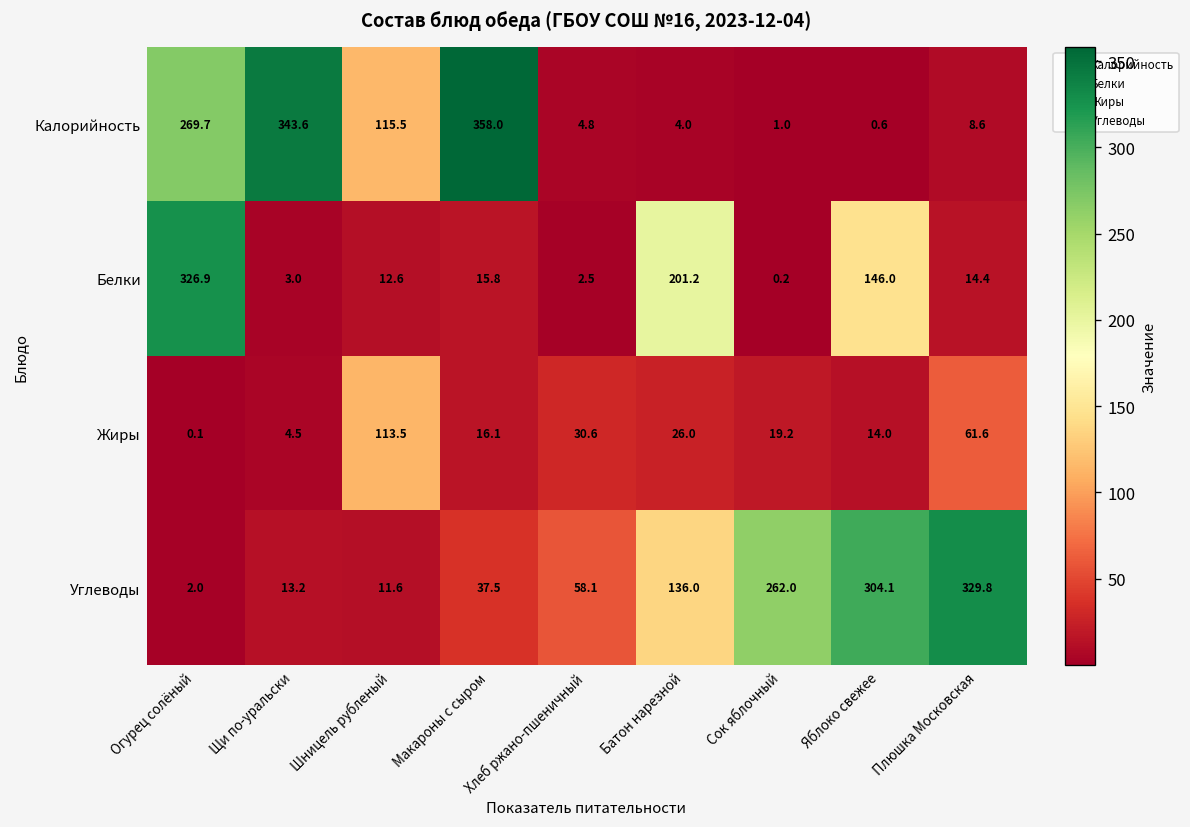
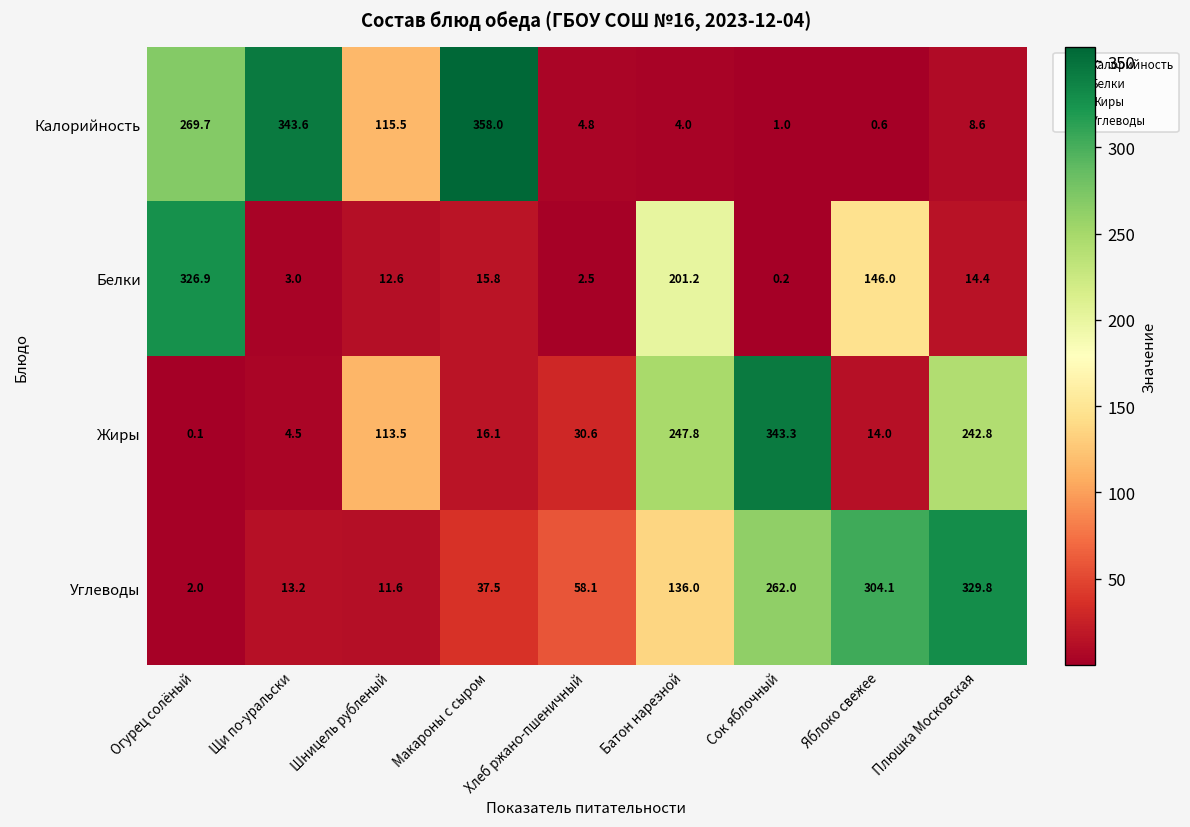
Жиры, Батон нарезной: 26.0 -> 247.8
Жиры, Сок яблочный: 19.2 -> 343.3
Жиры, Плюшка Московская: 61.6 -> 242.8
